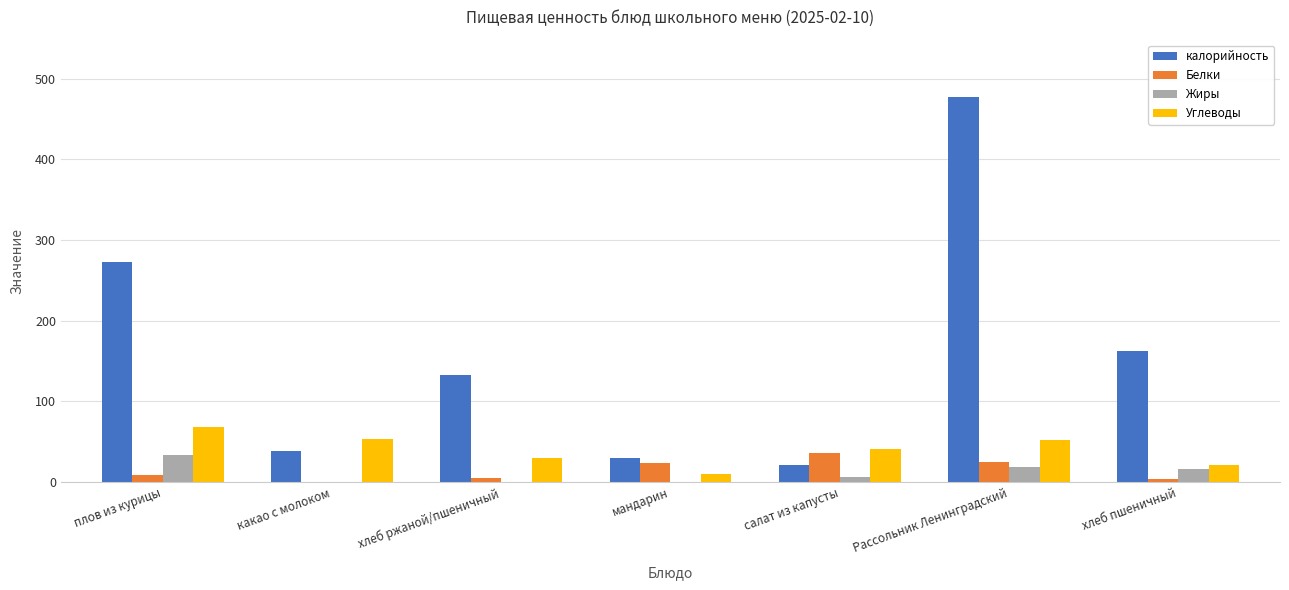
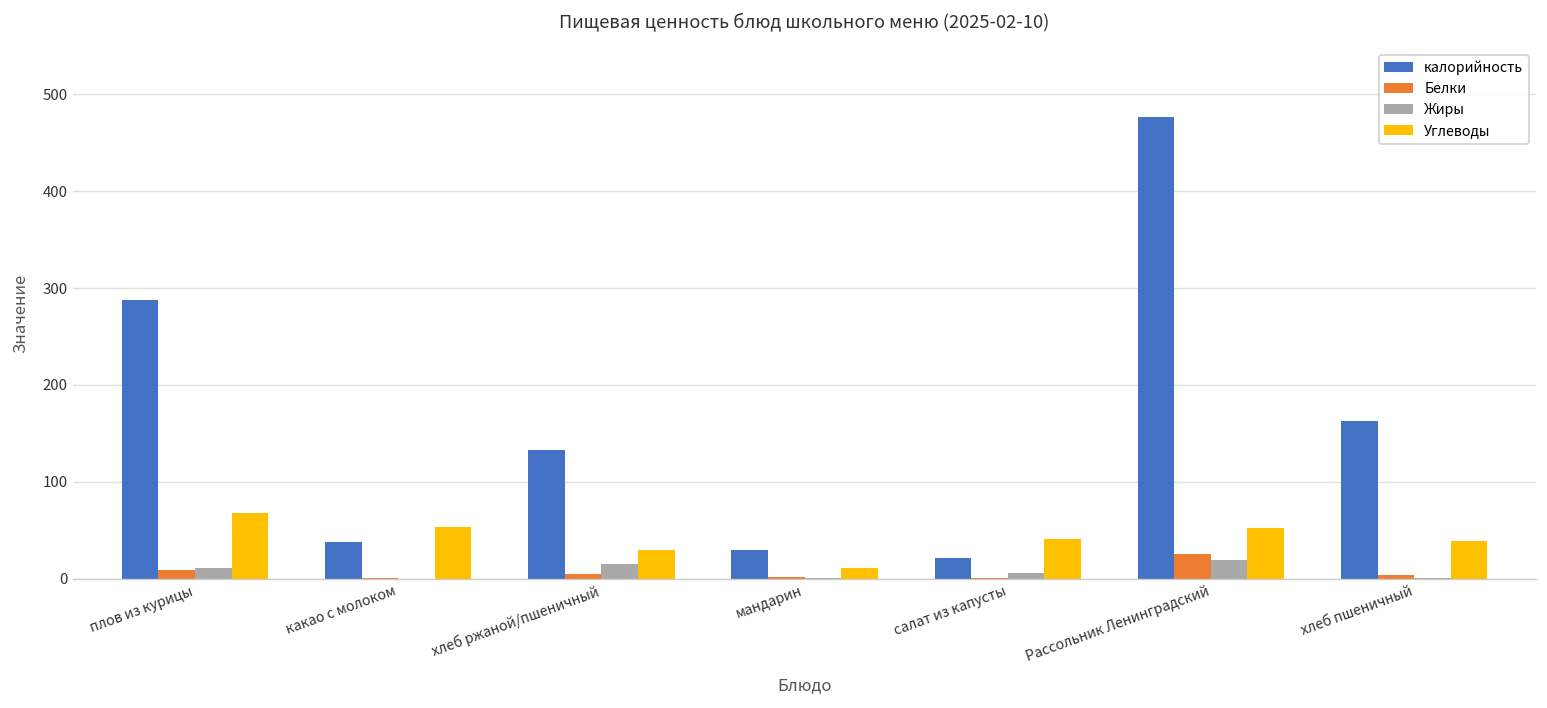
калорийность, плов из курицы: 270 -> 290
Жиры, плов из курицы: 30 -> 10
Жиры, хлеб ржаной/пшеничный: 0 -> 10
Белки, мандарин: 20 -> 0
Белки, салат из капусты: 40 -> 0
Жиры, хлеб пшеничный: 20 -> 0
Углеводы, хлеб пшеничный: 20 -> 40
